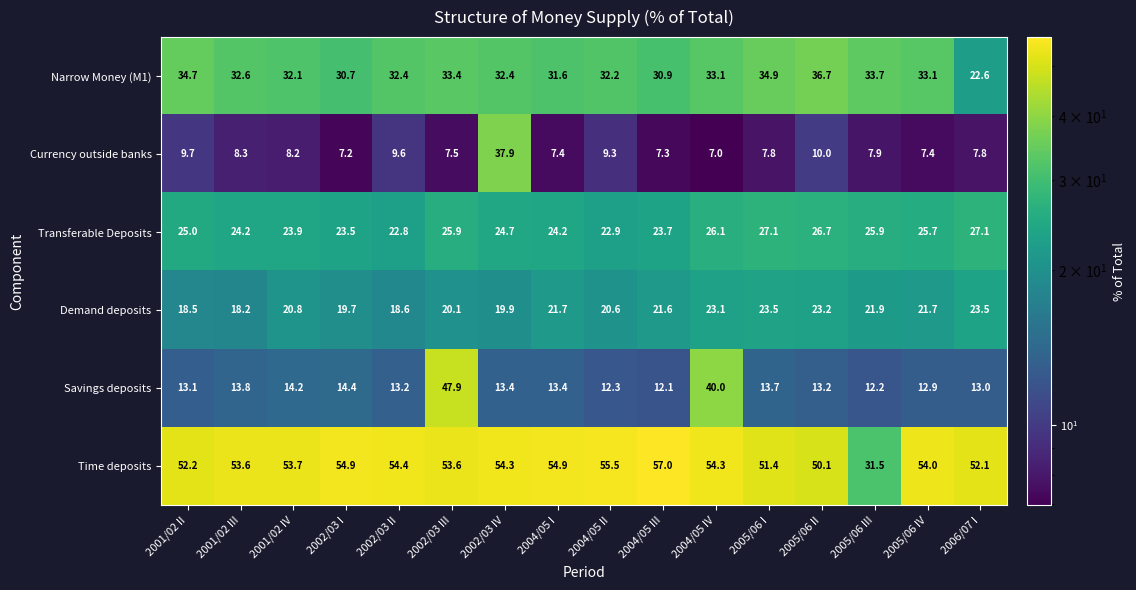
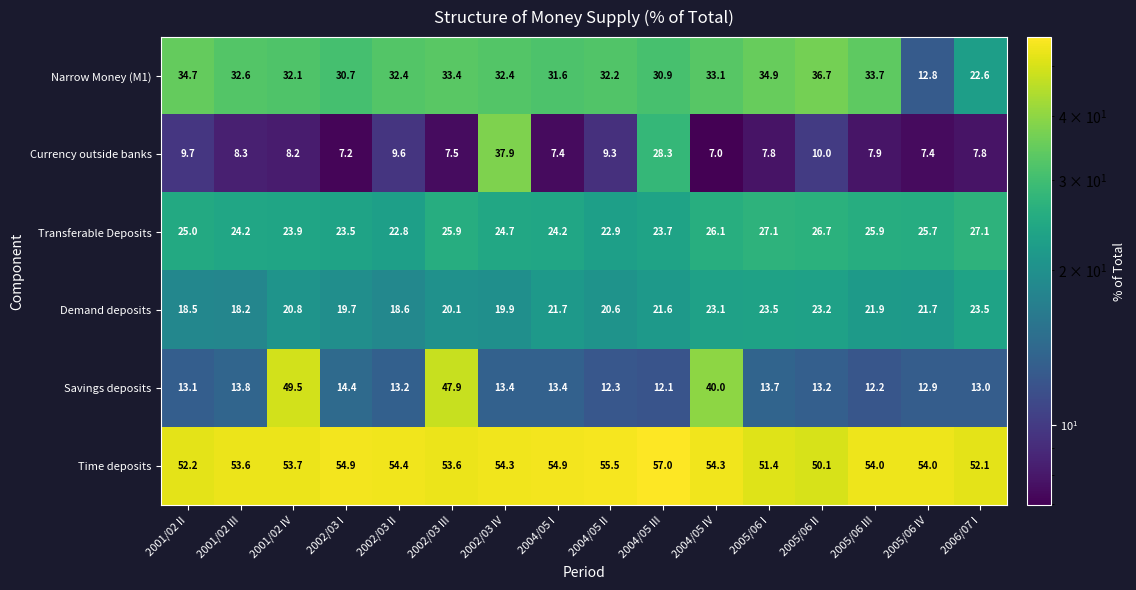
Narrow Money (M1), 2005/06 IV: 33.1 -> 12.8
Currency outside banks, 2004/05 III: 7.3 -> 28.3
Savings deposits, 2001/02 IV: 14.2 -> 49.5
Time deposits, 2005/06 III: 31.5 -> 54.0
